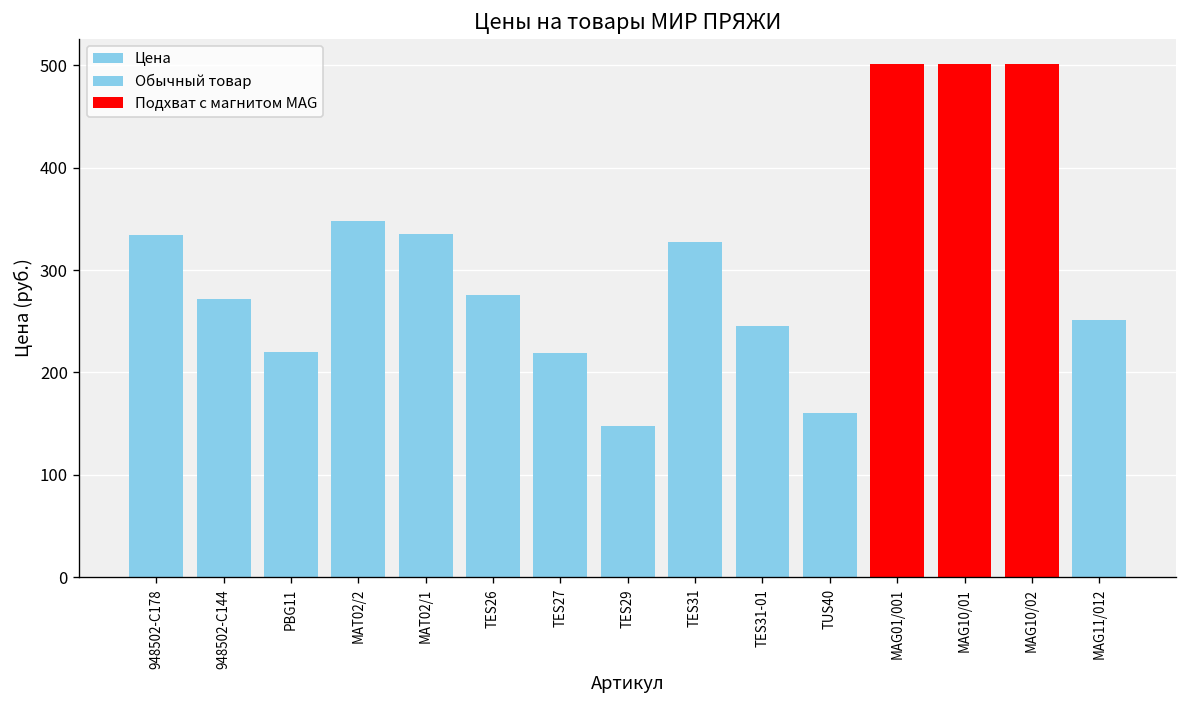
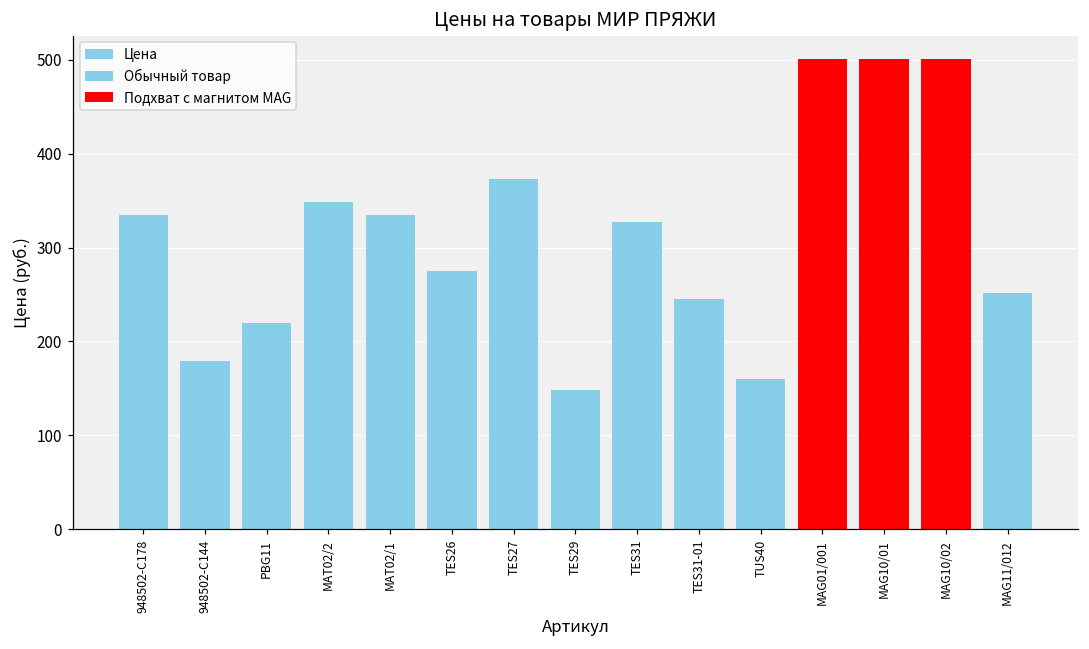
Цена, 948502-С144: 270 -> 180
Цена, TES27: 220 -> 370
